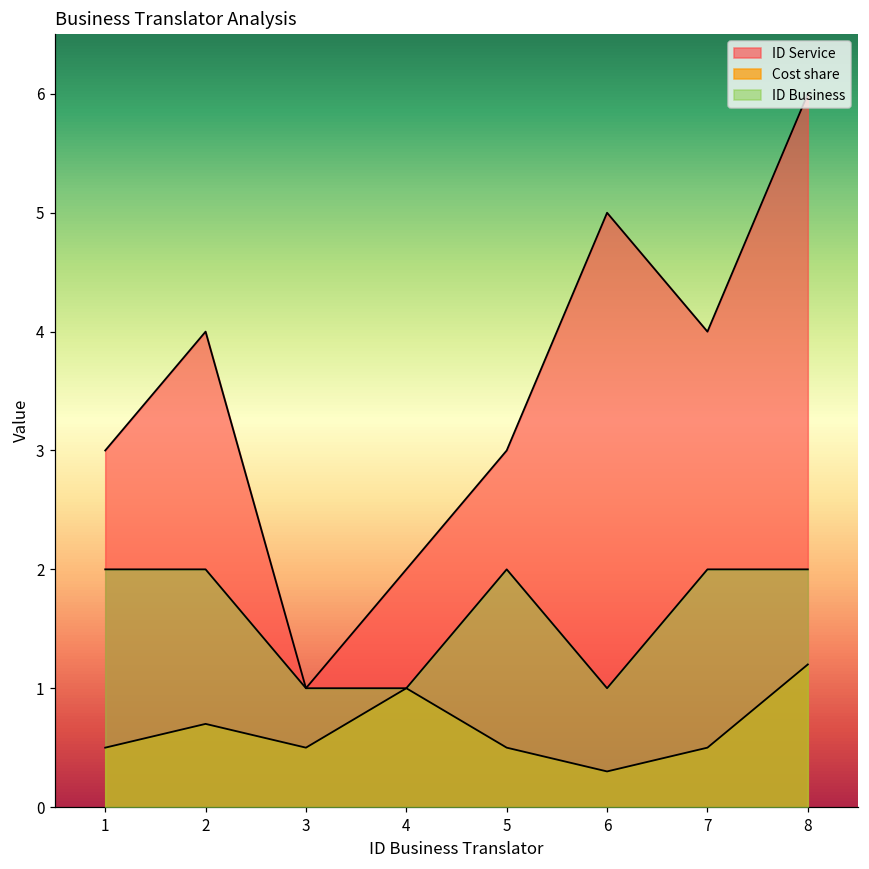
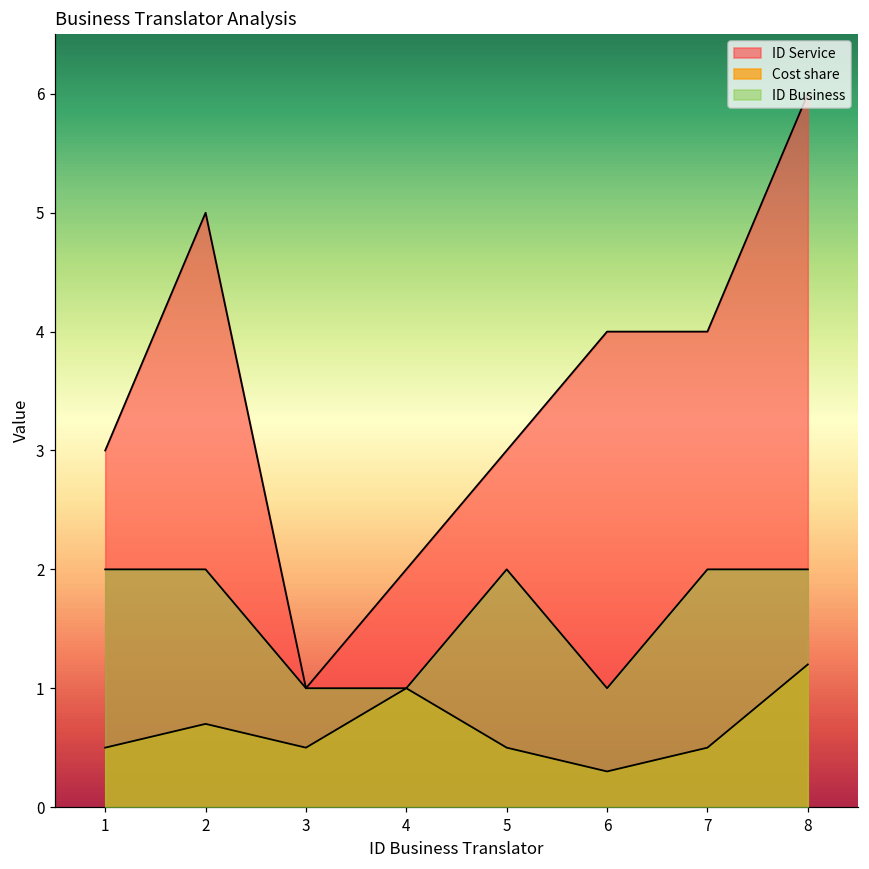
ID Service, 2: 4 -> 5
ID Service, 6: 5 -> 4
